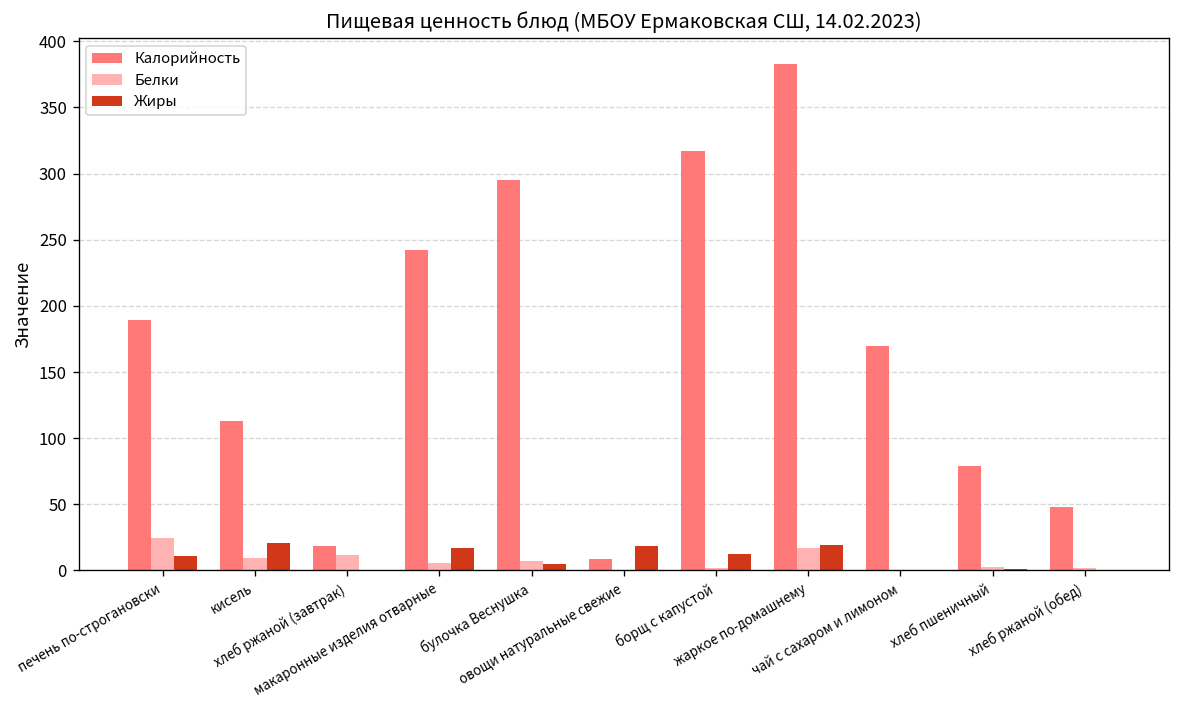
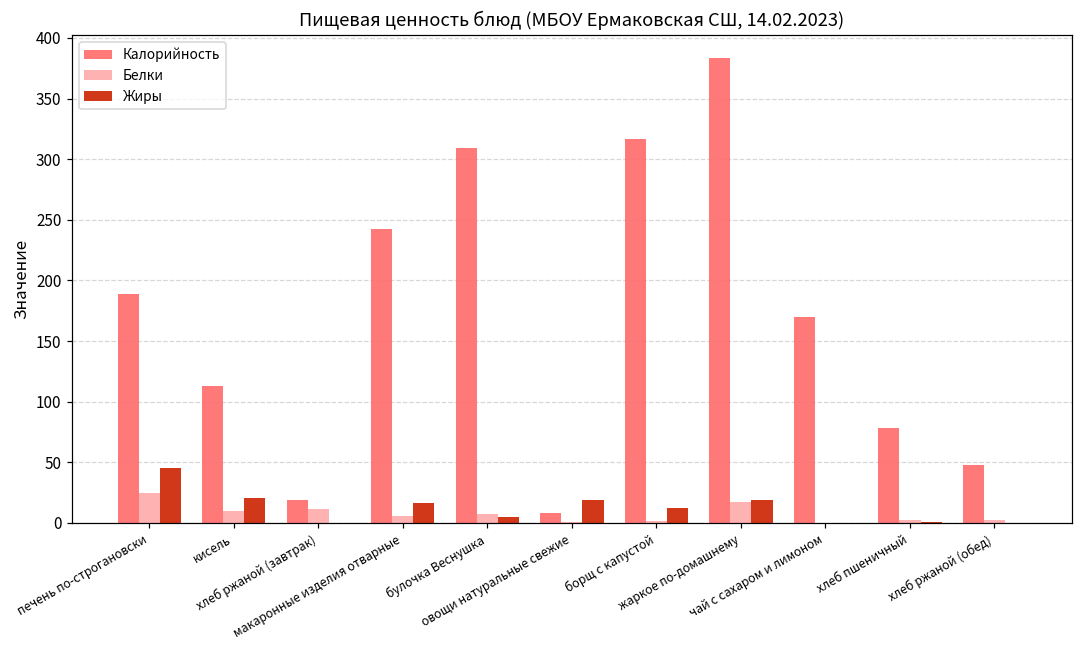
Жиры, печень по-строгановски: 11 -> 45
Калорийность, булочка Веснушка: 295 -> 309
